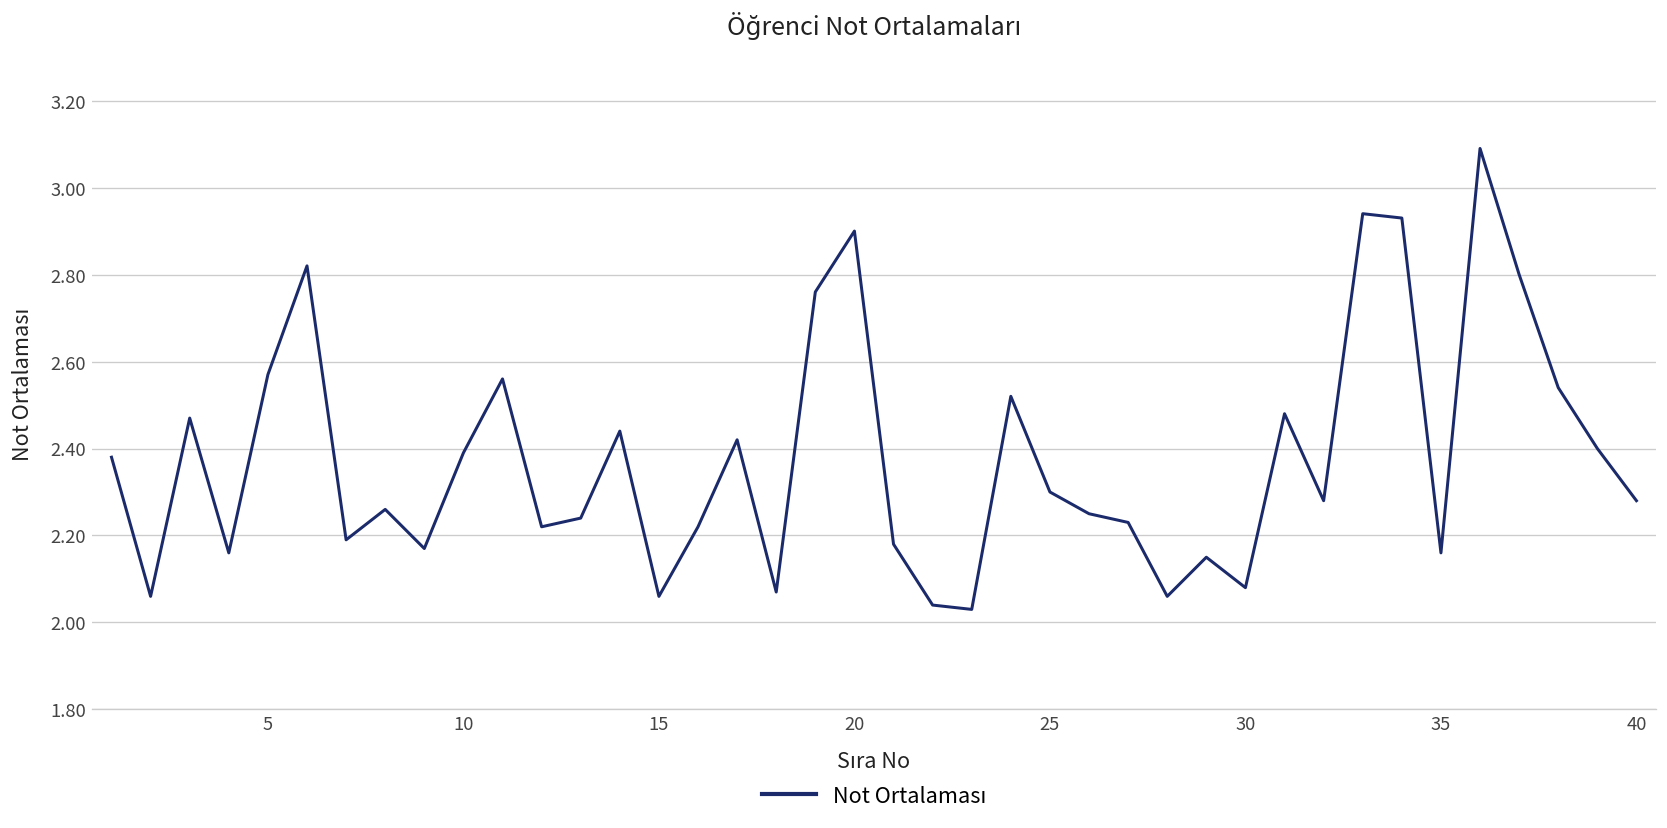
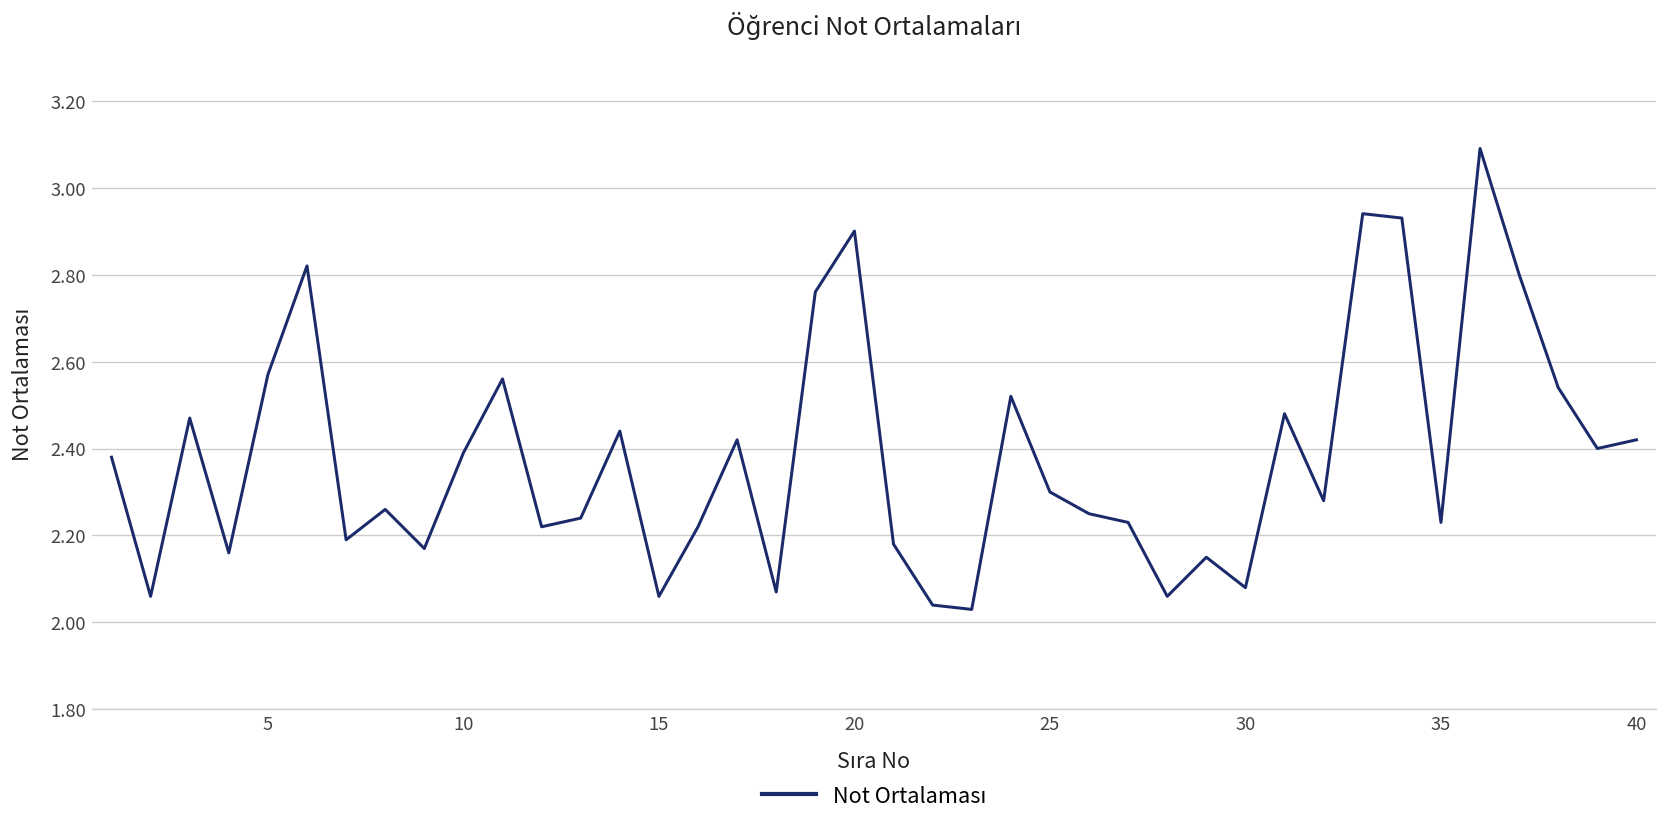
35: 2.16 -> 2.23
40: 2.28 -> 2.42
